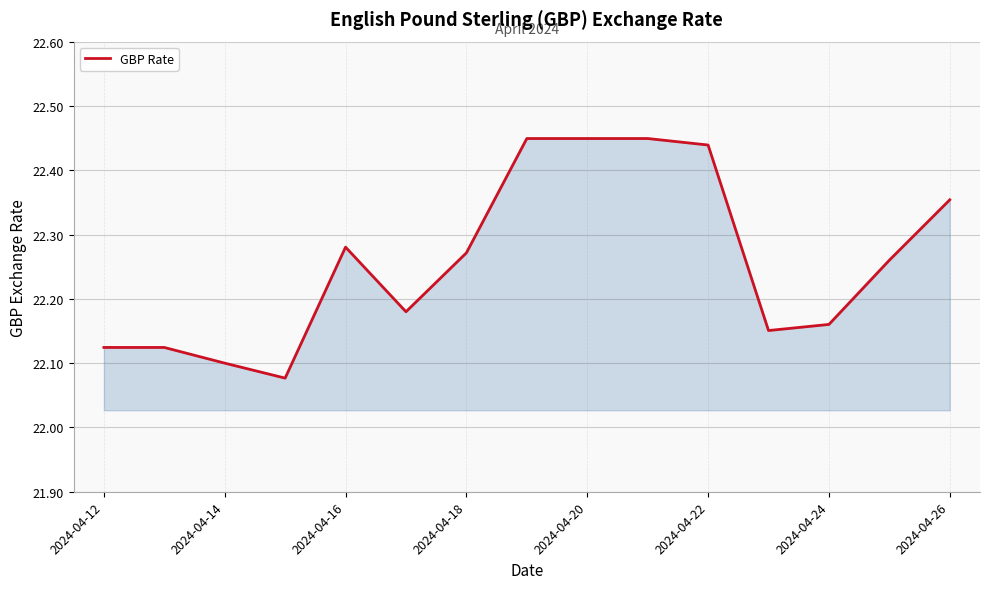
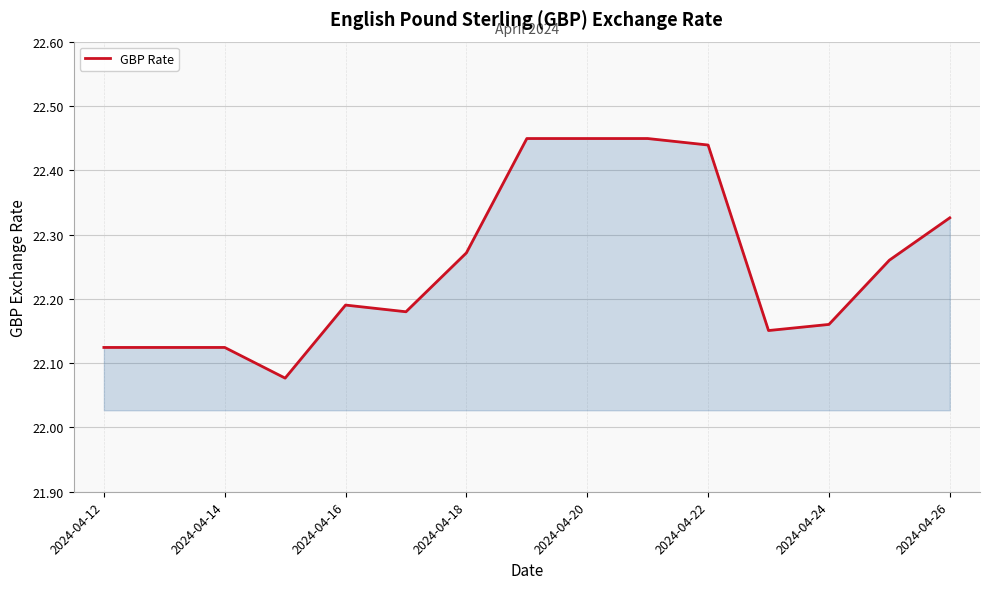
2024-04-14: 22.10 -> 22.12
2024-04-16: 22.28 -> 22.19
2024-04-26: 22.35 -> 22.33
